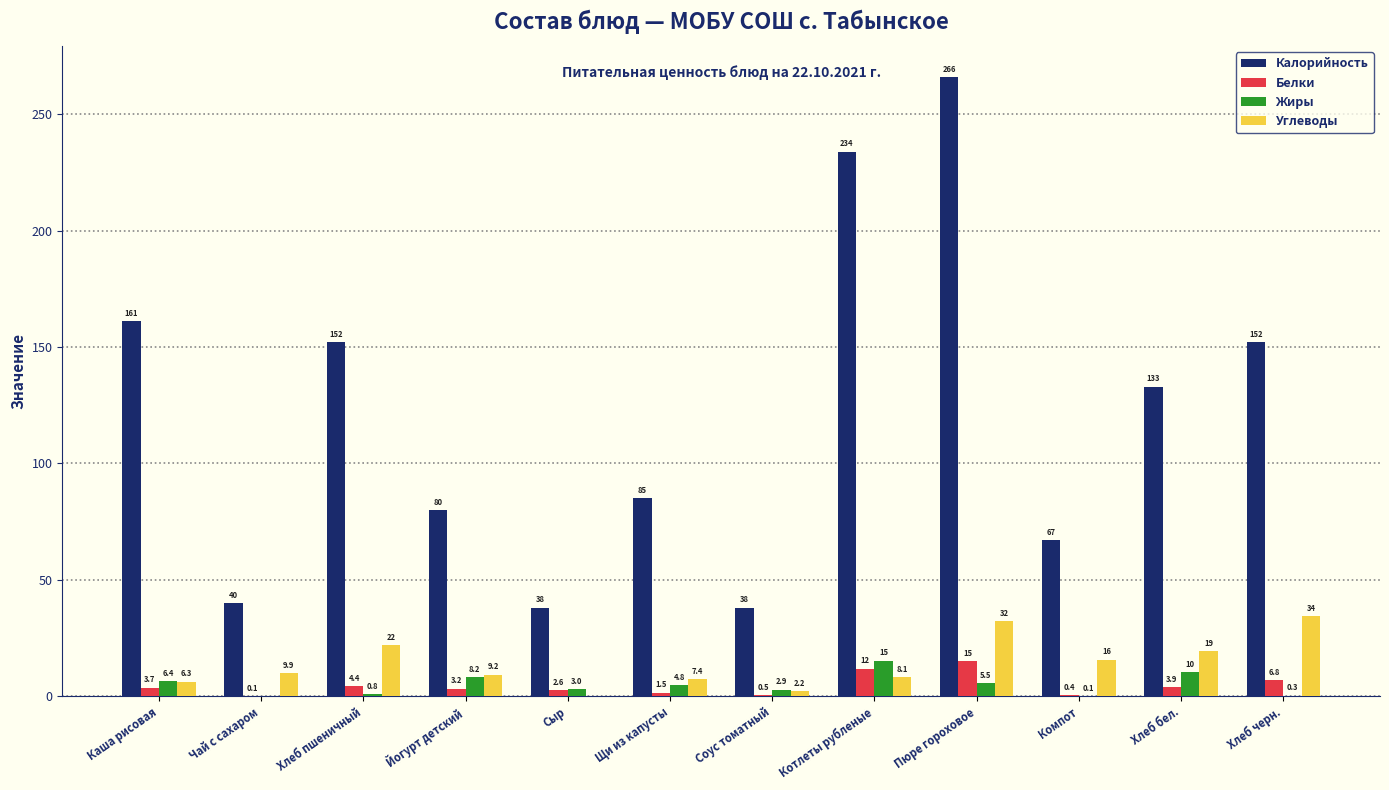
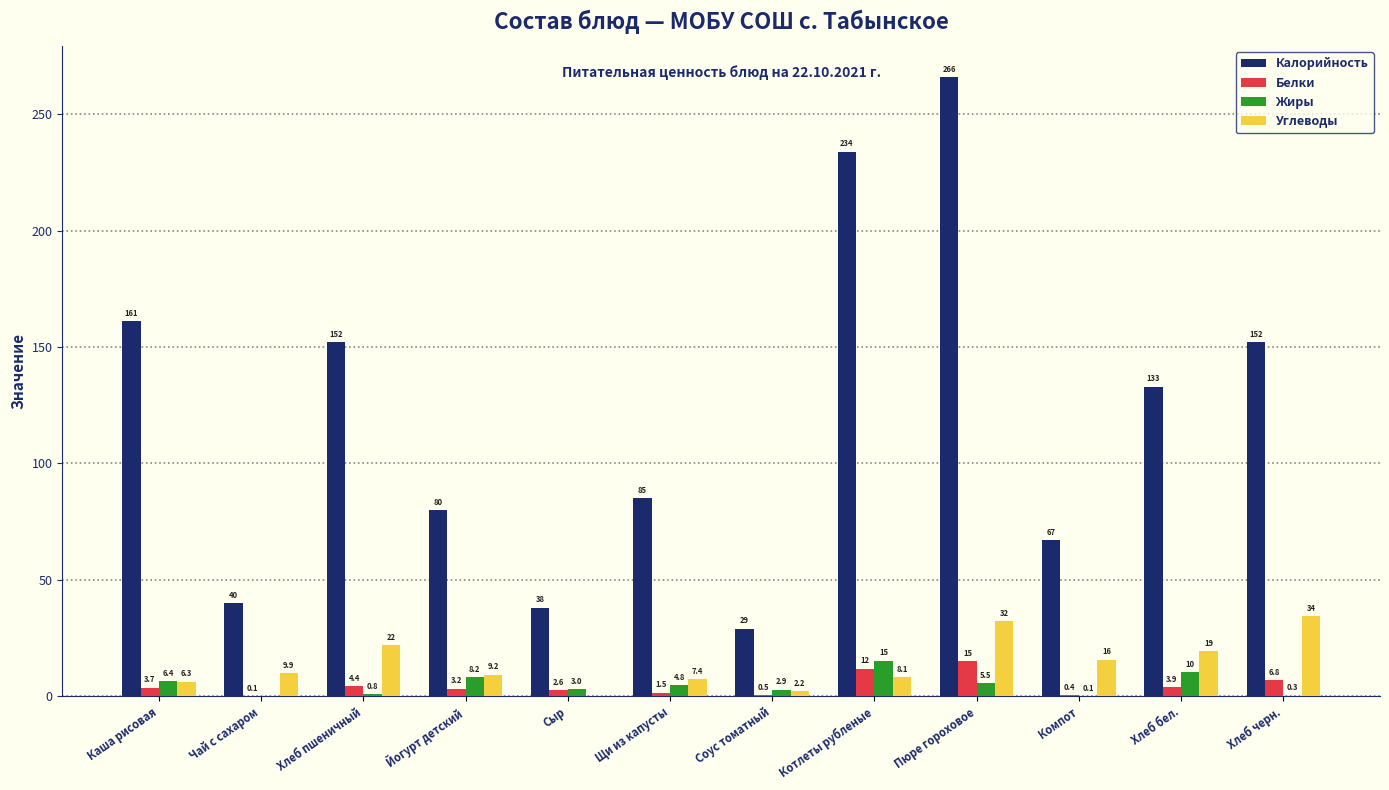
Калорийность, Соус томатный: 38 -> 29
